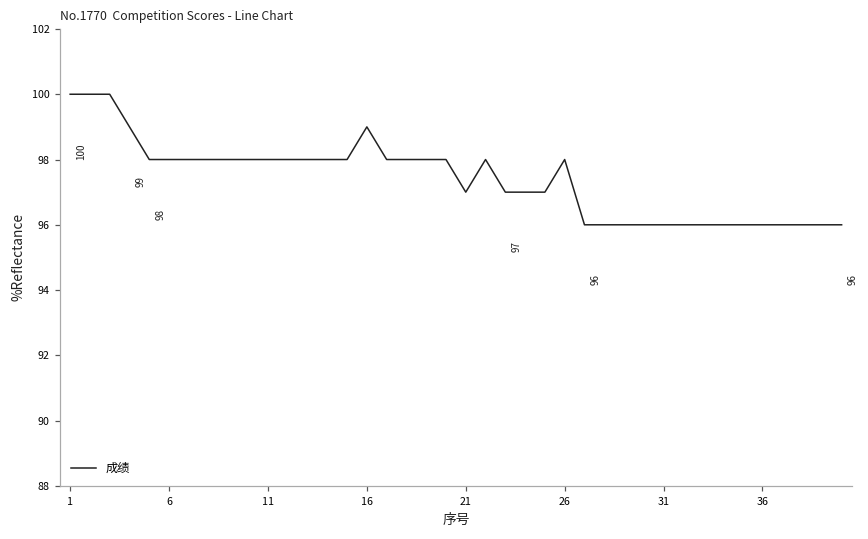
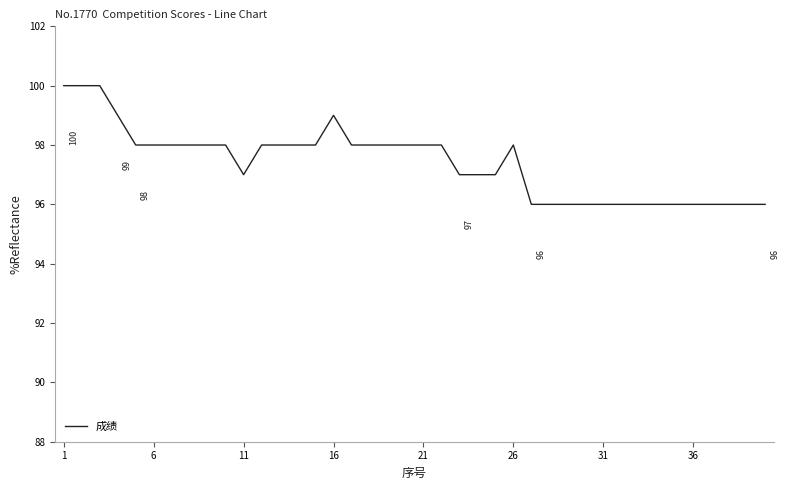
11: 98 -> 97
21: 97 -> 98
